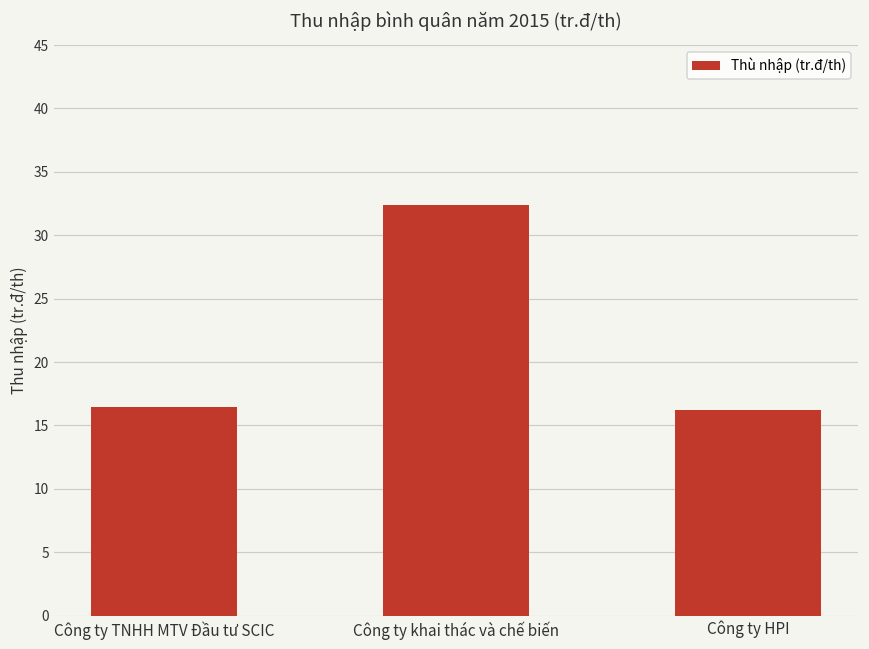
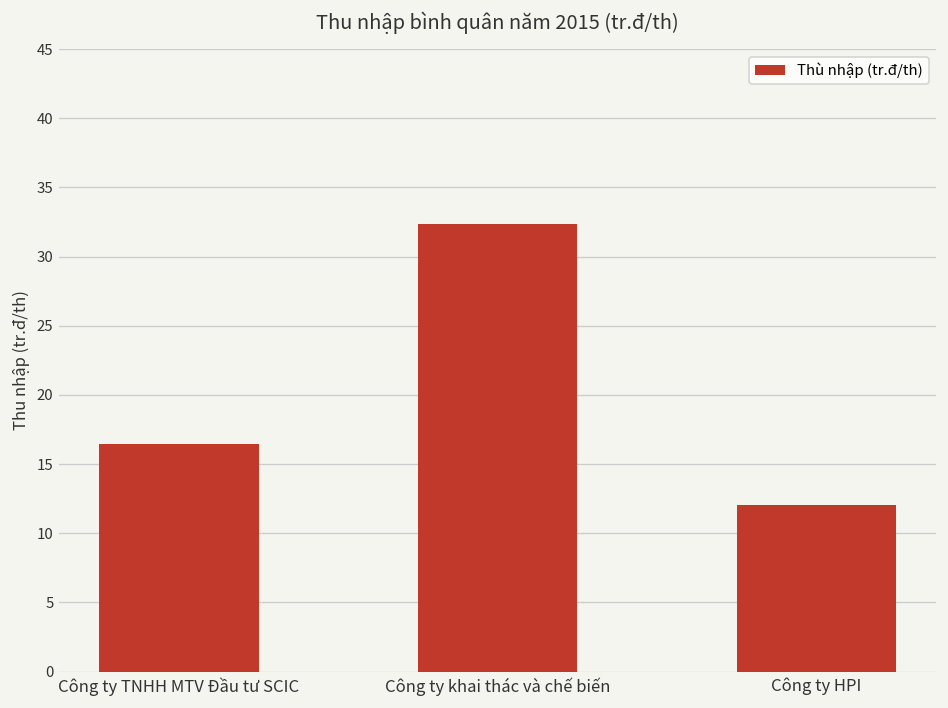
Công ty HPI: 16.2 -> 12.1
